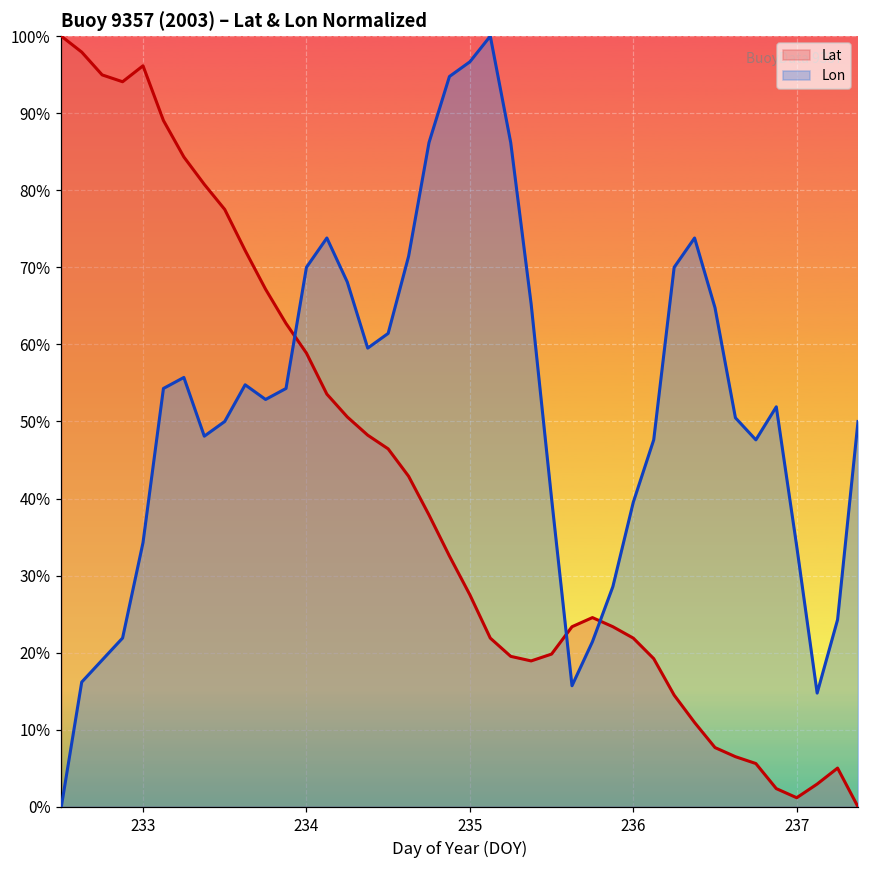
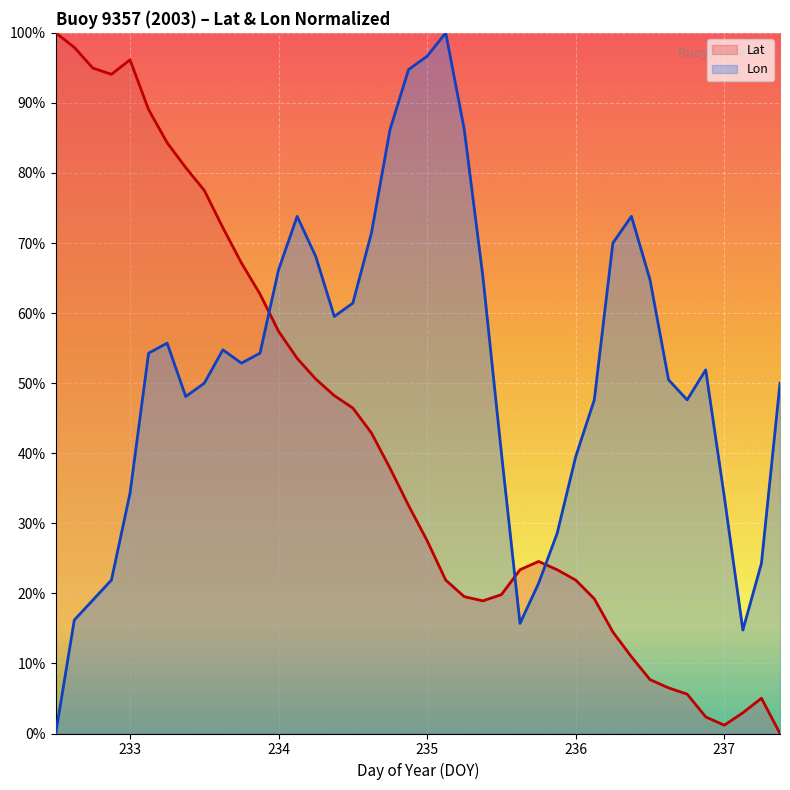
Lat, 234: 59% -> 57%
Lon, 234: 70% -> 66%
